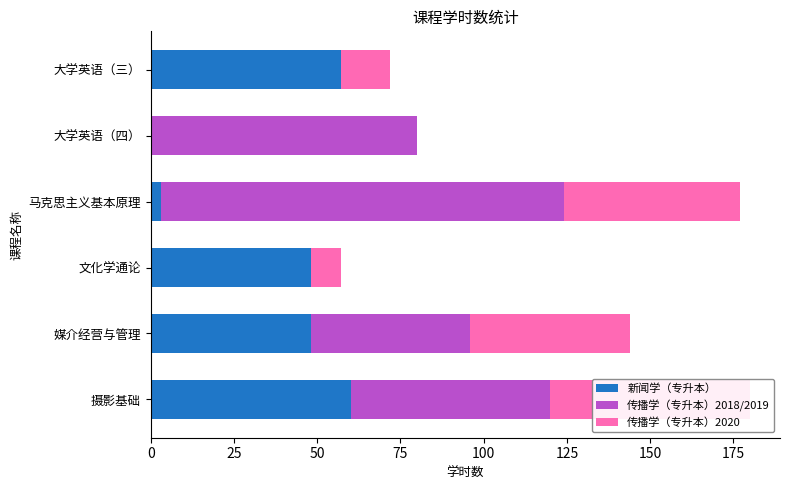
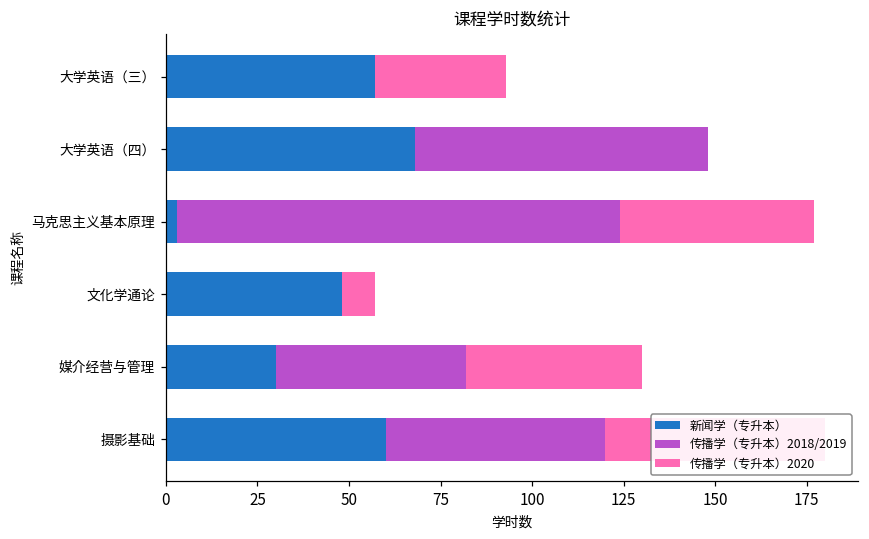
传播学（专升本）2020, 大学英语（三）: 15 -> 36
新闻学（专升本）, 大学英语（四）: 0 -> 68
新闻学（专升本）, 媒介经营与管理: 48 -> 30
传播学（专升本）2018/2019, 媒介经营与管理: 48 -> 52
